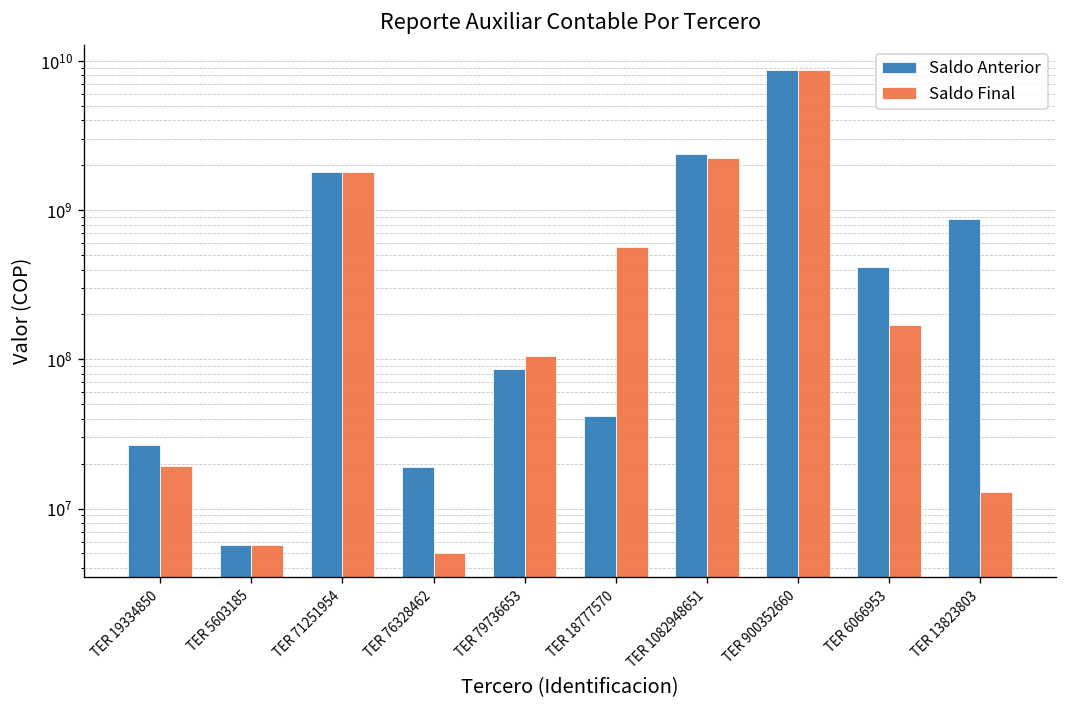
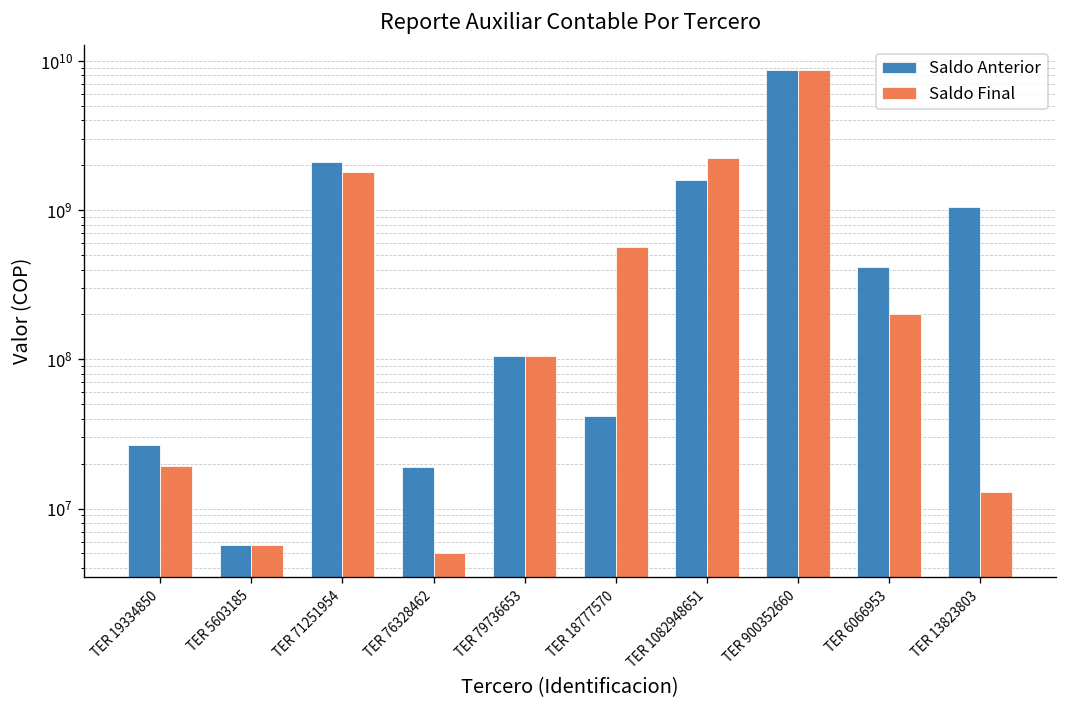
Saldo Anterior, TER 71251954: 1800000000 -> 2100000000
Saldo Anterior, TER 79736653: 90000000 -> 110000000
Saldo Anterior, TER 1082948651: 2400000000 -> 1600000000
Saldo Final, TER 6066953: 170000000 -> 200000000
Saldo Anterior, TER 13823803: 900000000 -> 1100000000
